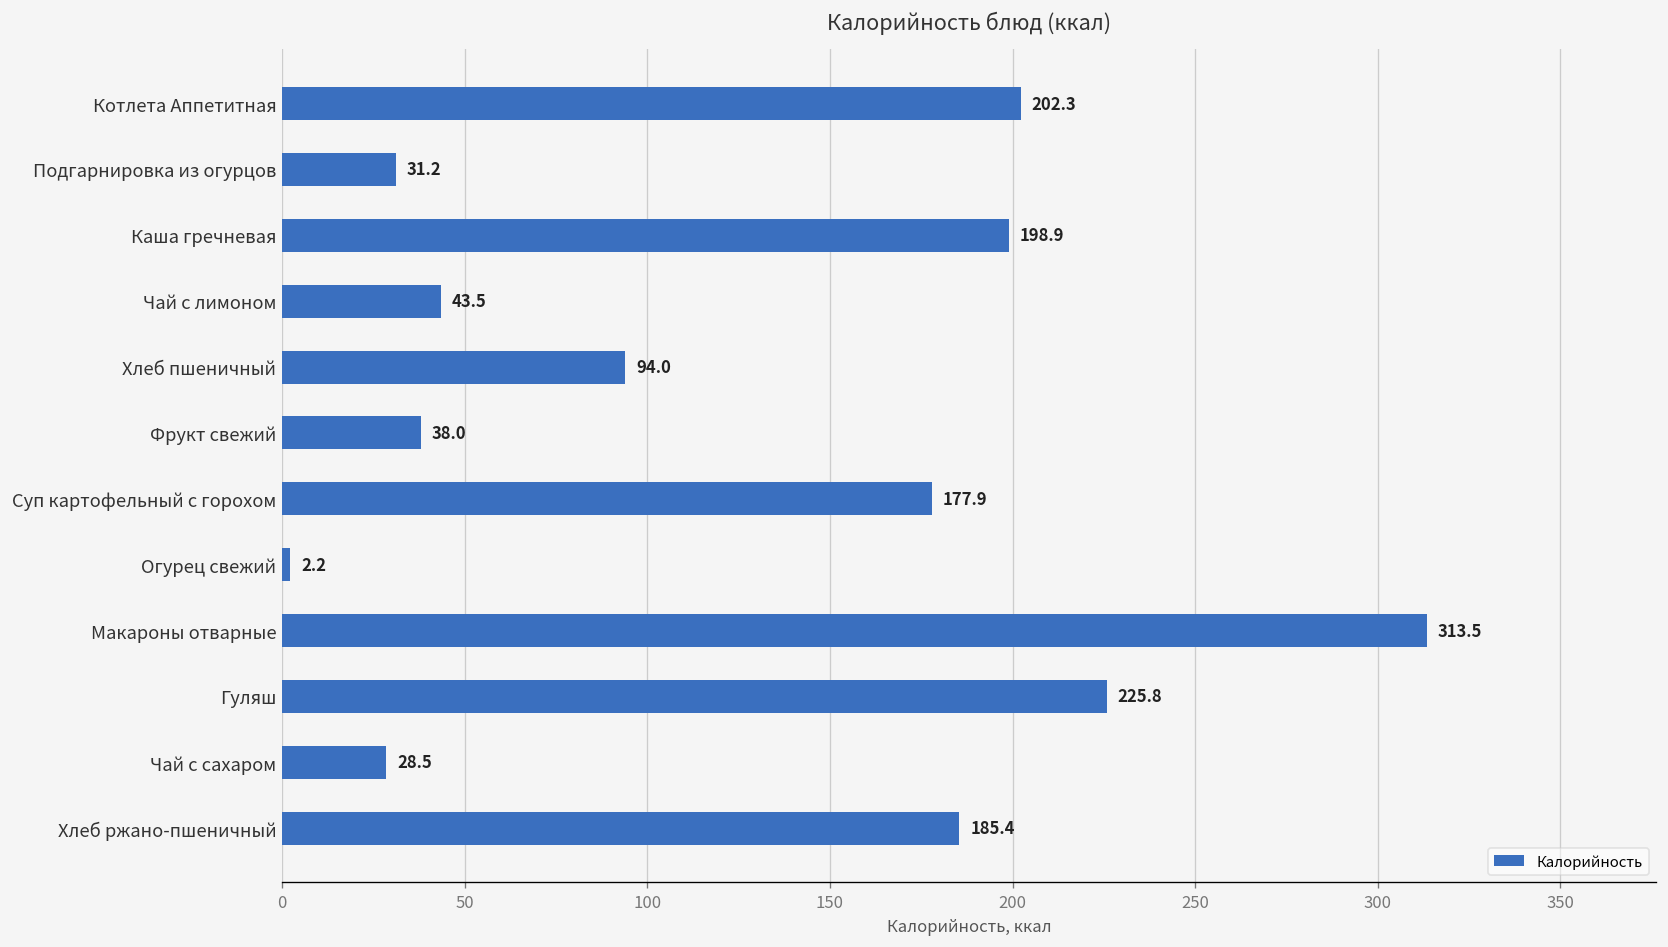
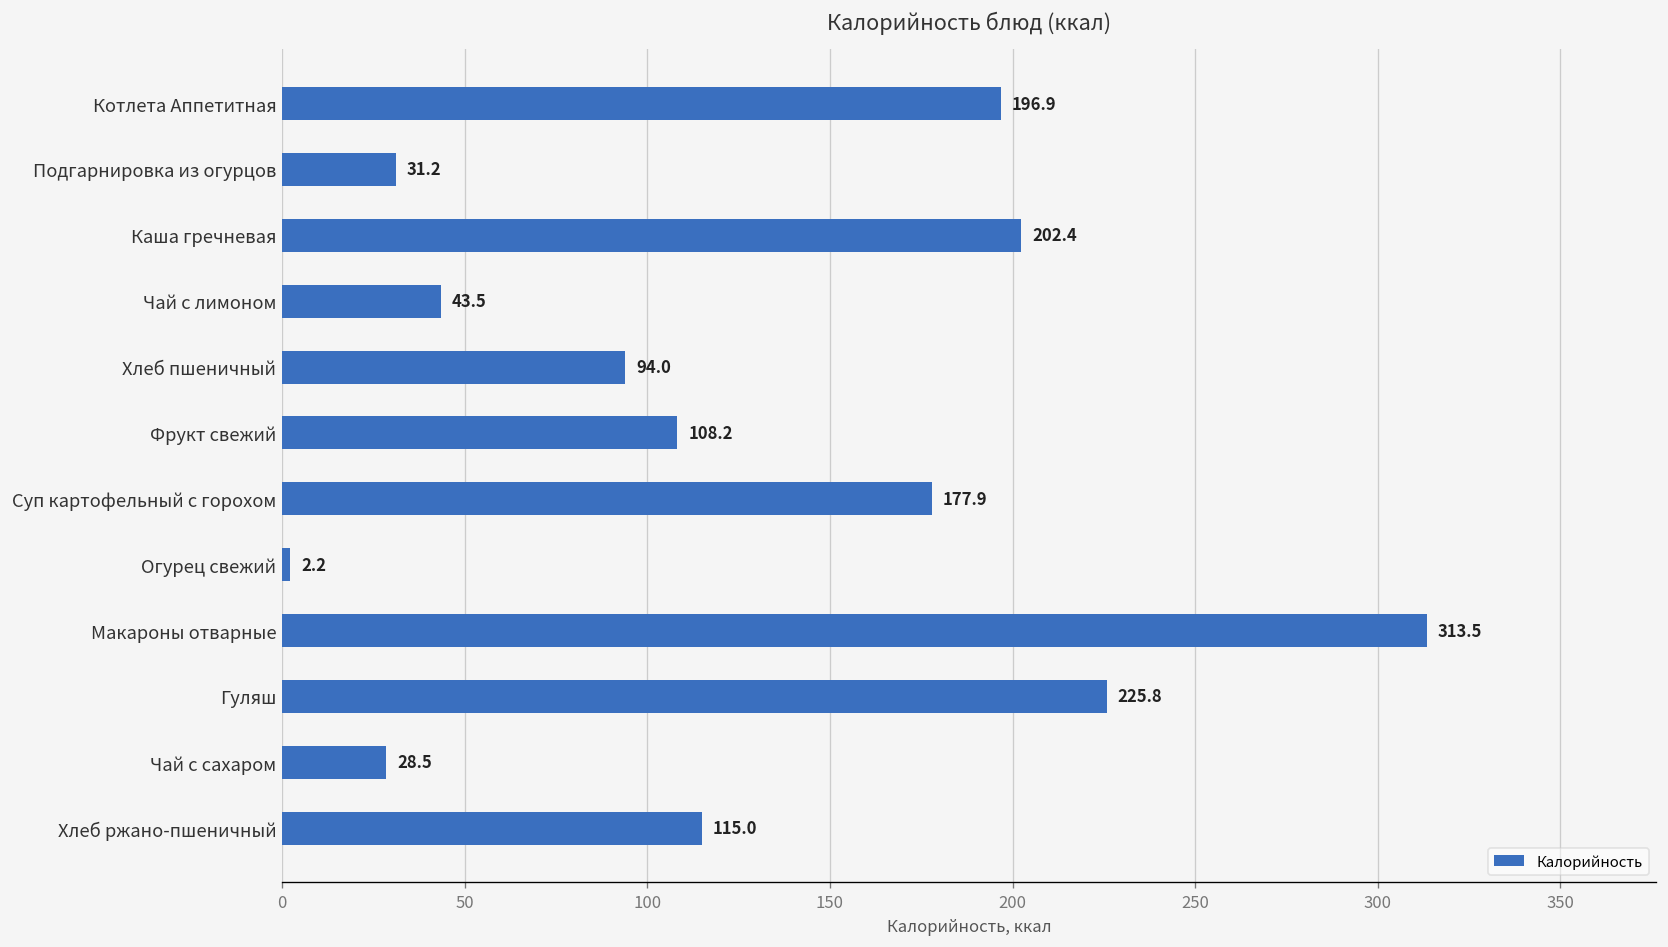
Котлета Аппетитная: 202.3 -> 196.9
Каша гречневая: 198.9 -> 202.4
Фрукт свежий: 38.0 -> 108.2
Хлеб ржано-пшеничный: 185.4 -> 115.0
